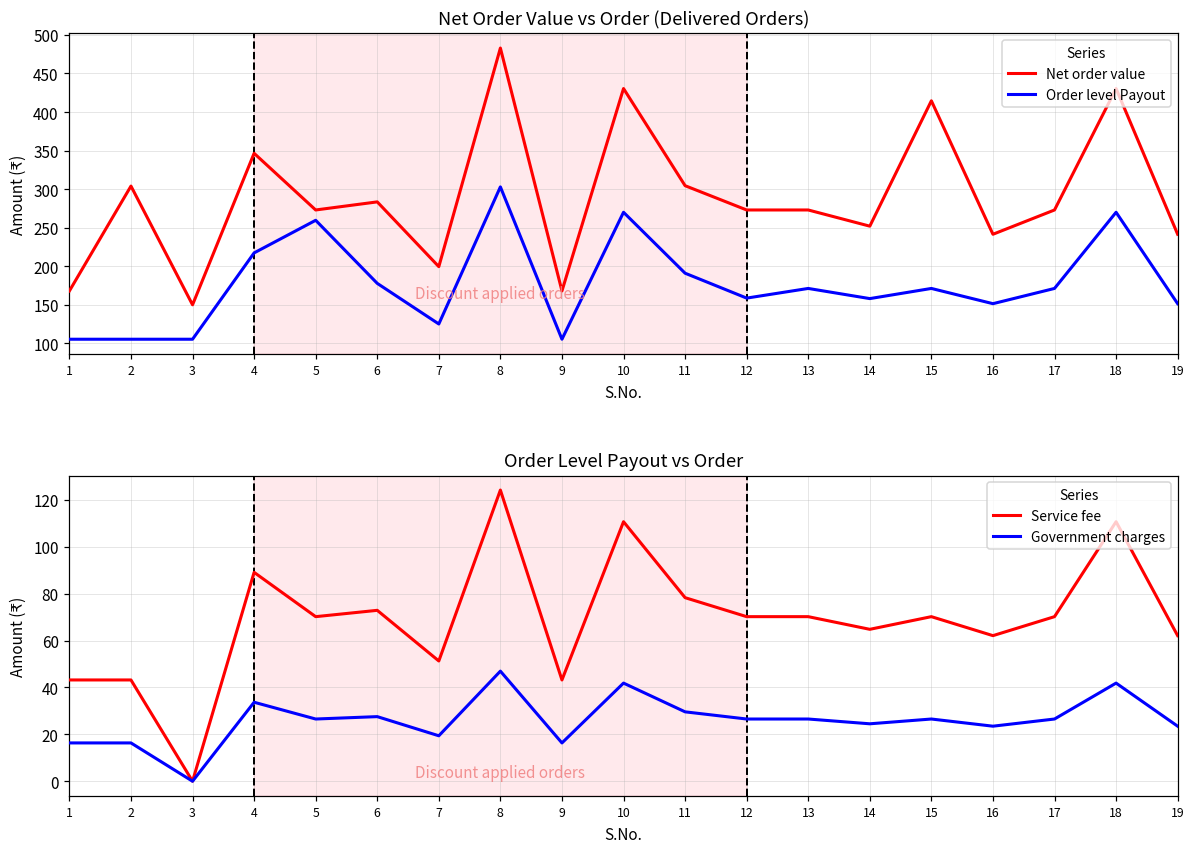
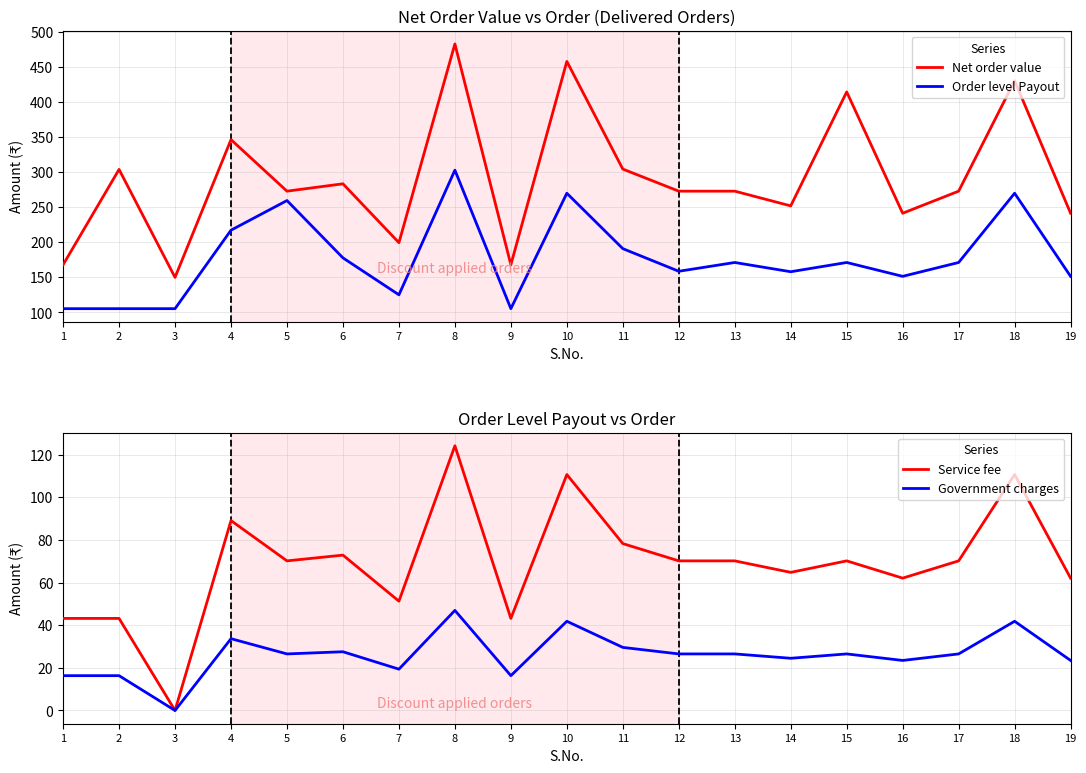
Net Order Value vs Order (Delivered Orders), Net order value, 10: 430 -> 460
